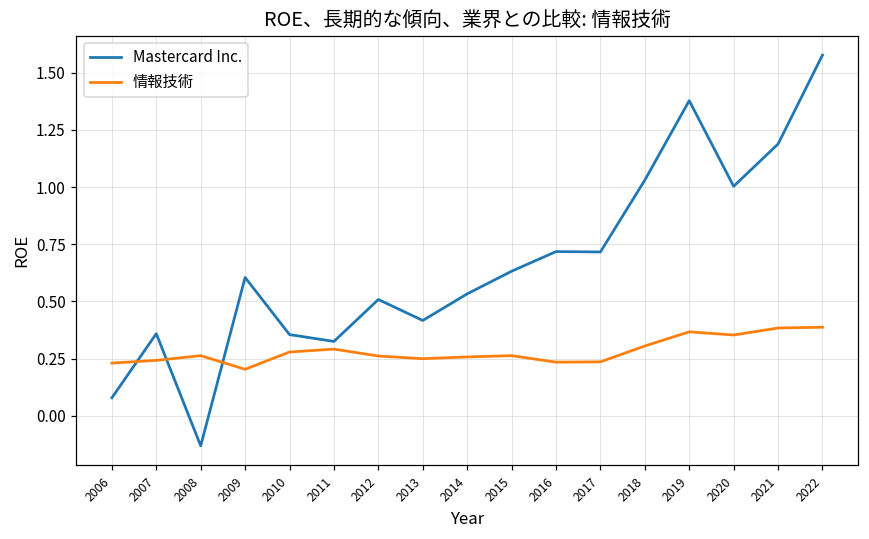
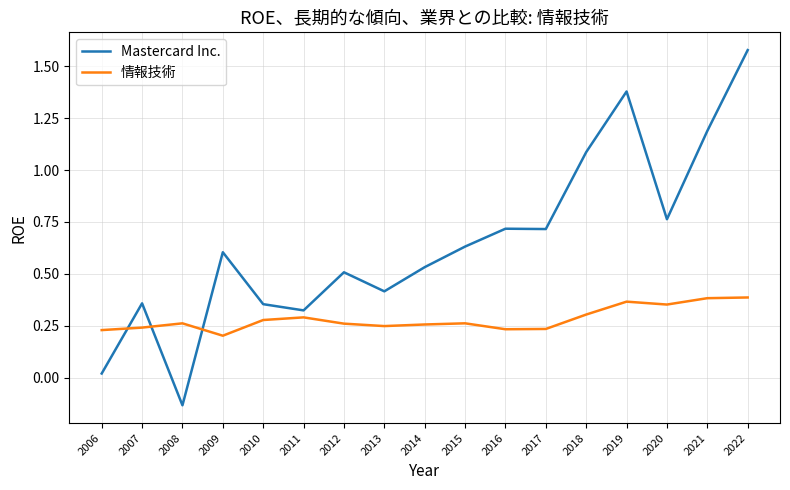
Mastercard Inc., 2006: 0.08 -> 0.02
Mastercard Inc., 2018: 1.03 -> 1.09
Mastercard Inc., 2020: 1.00 -> 0.76
